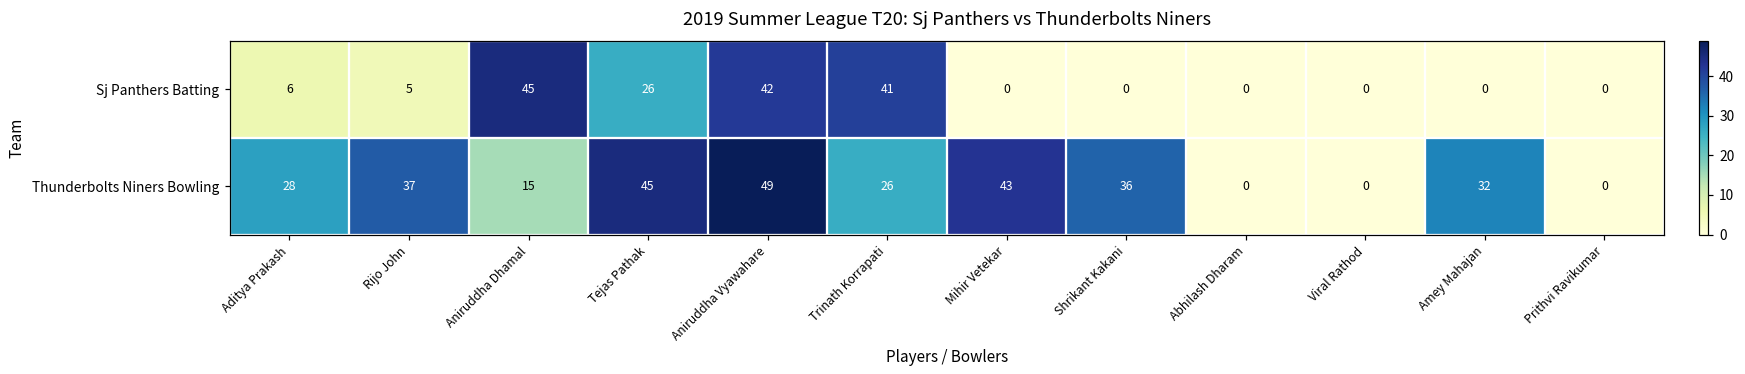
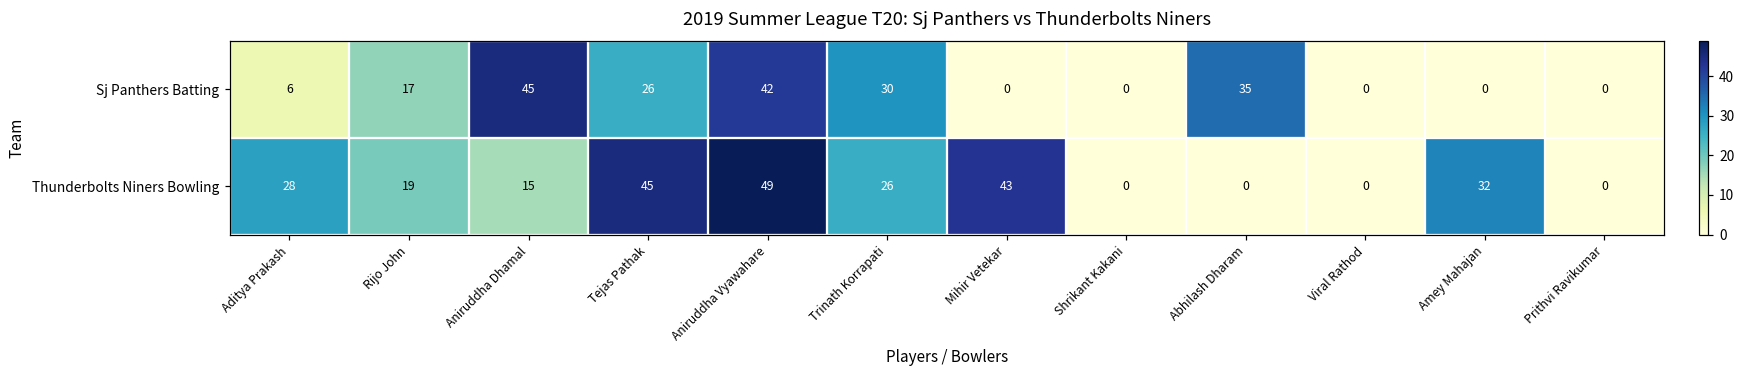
Sj Panthers Batting, Rijo John: 5 -> 17
Sj Panthers Batting, Trinath Korrapati: 41 -> 30
Sj Panthers Batting, Abhilash Dharam: 0 -> 35
Thunderbolts Niners Bowling, Rijo John: 37 -> 19
Thunderbolts Niners Bowling, Shrikant Kakani: 36 -> 0
